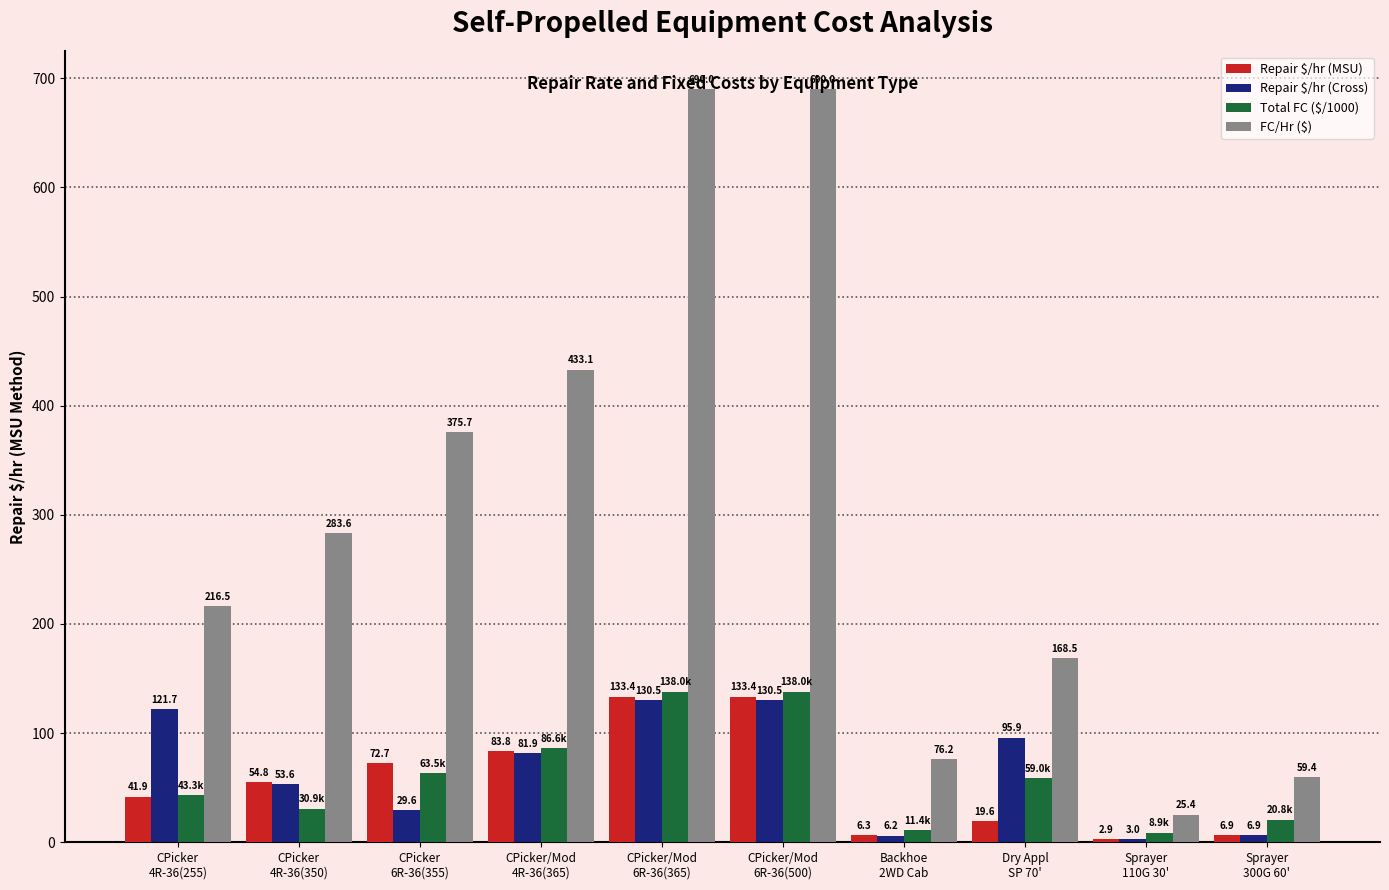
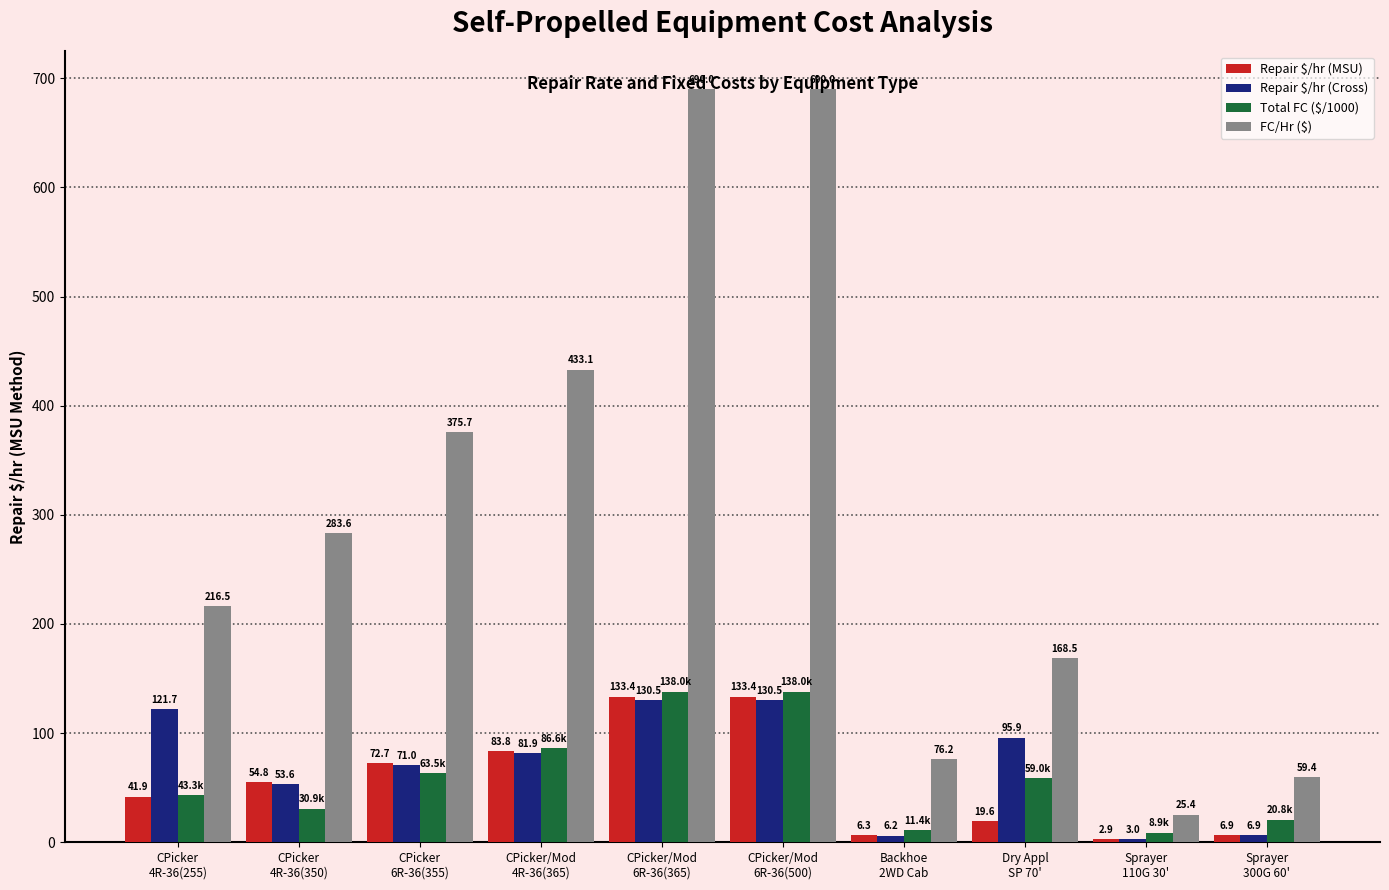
Repair $/hr (Cross), CPicker 6R-36(355): 29.6 -> 71.0
